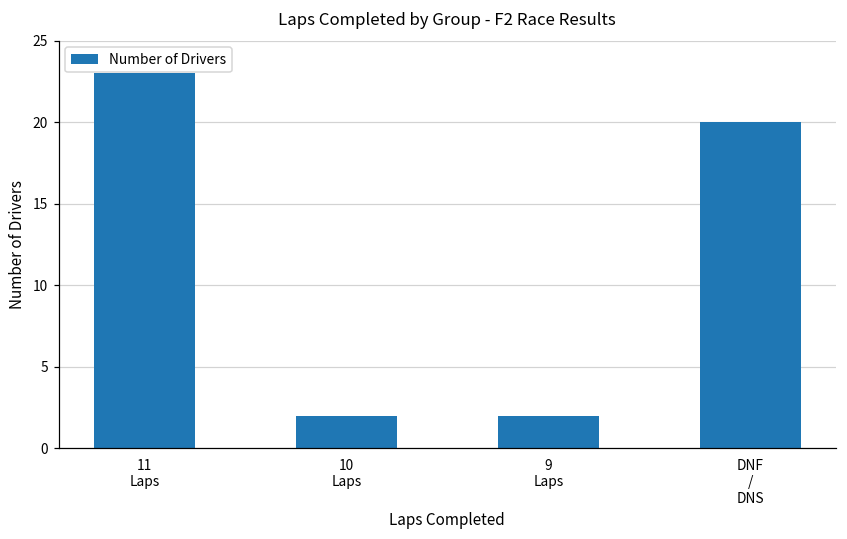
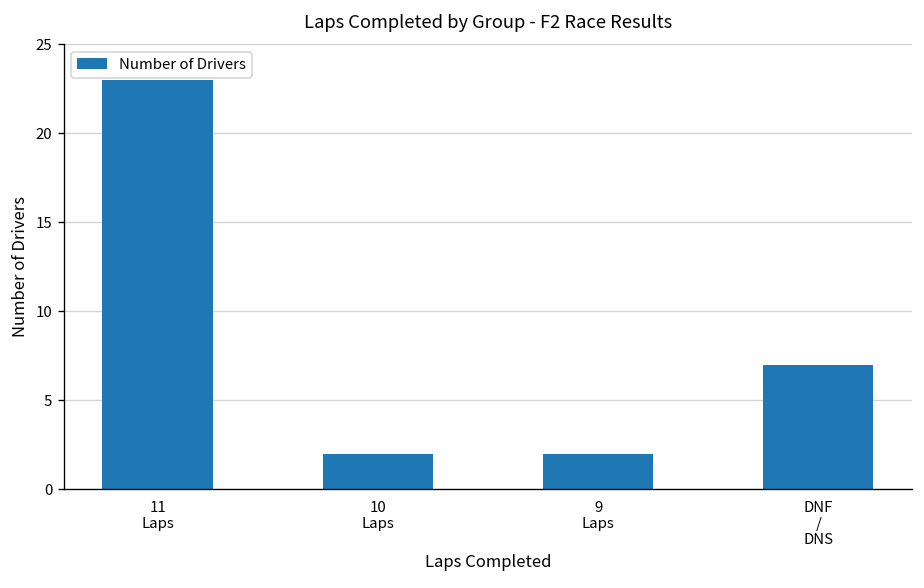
DNF / DNS: 20 -> 7
